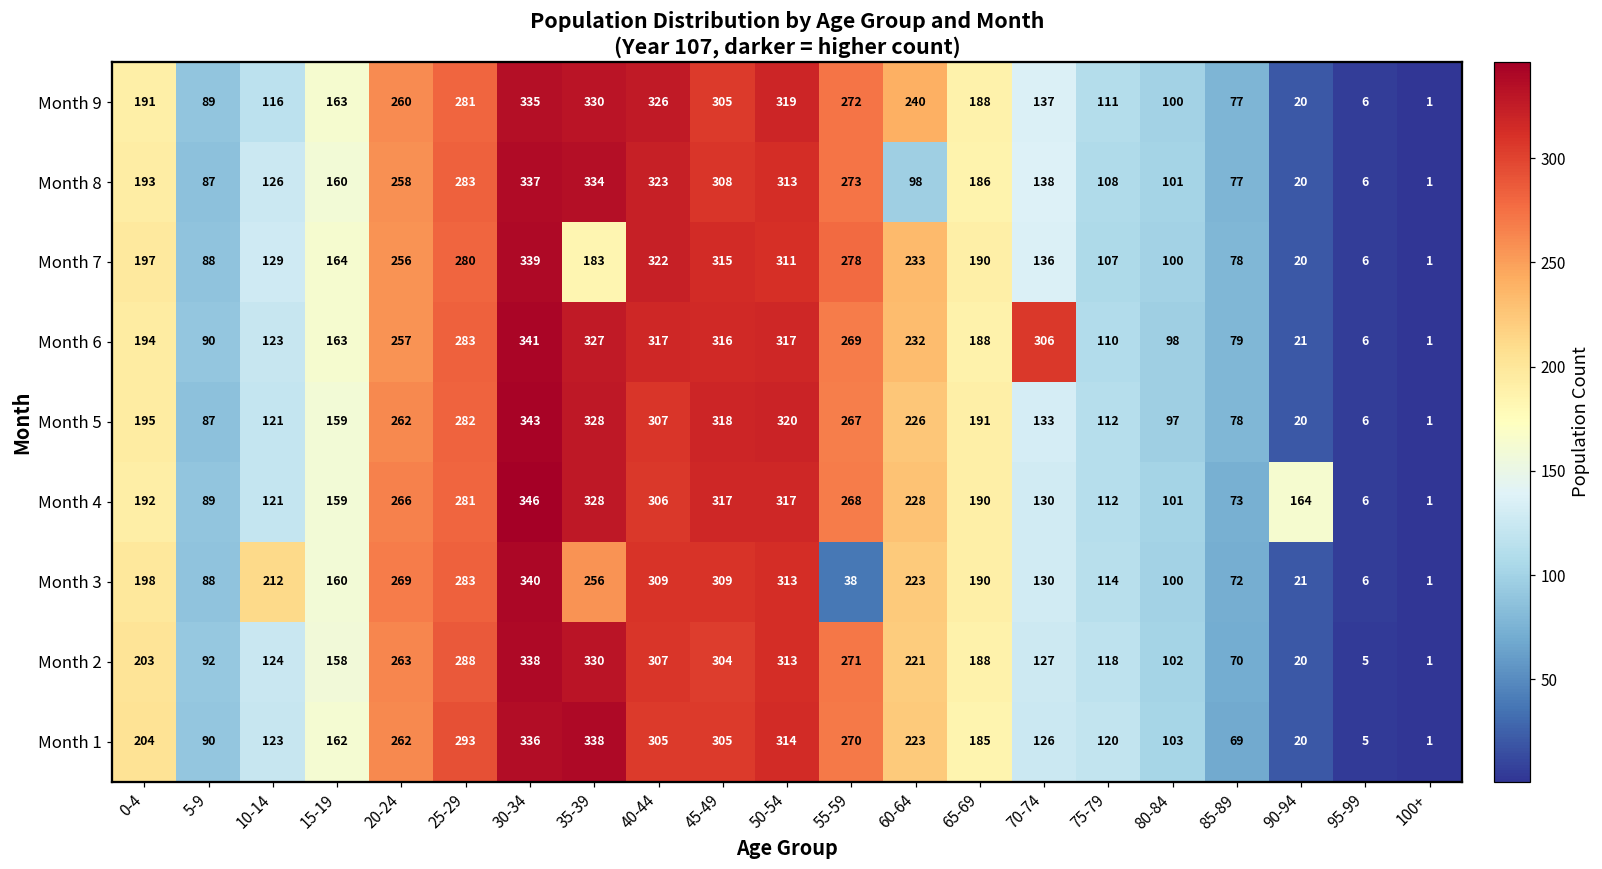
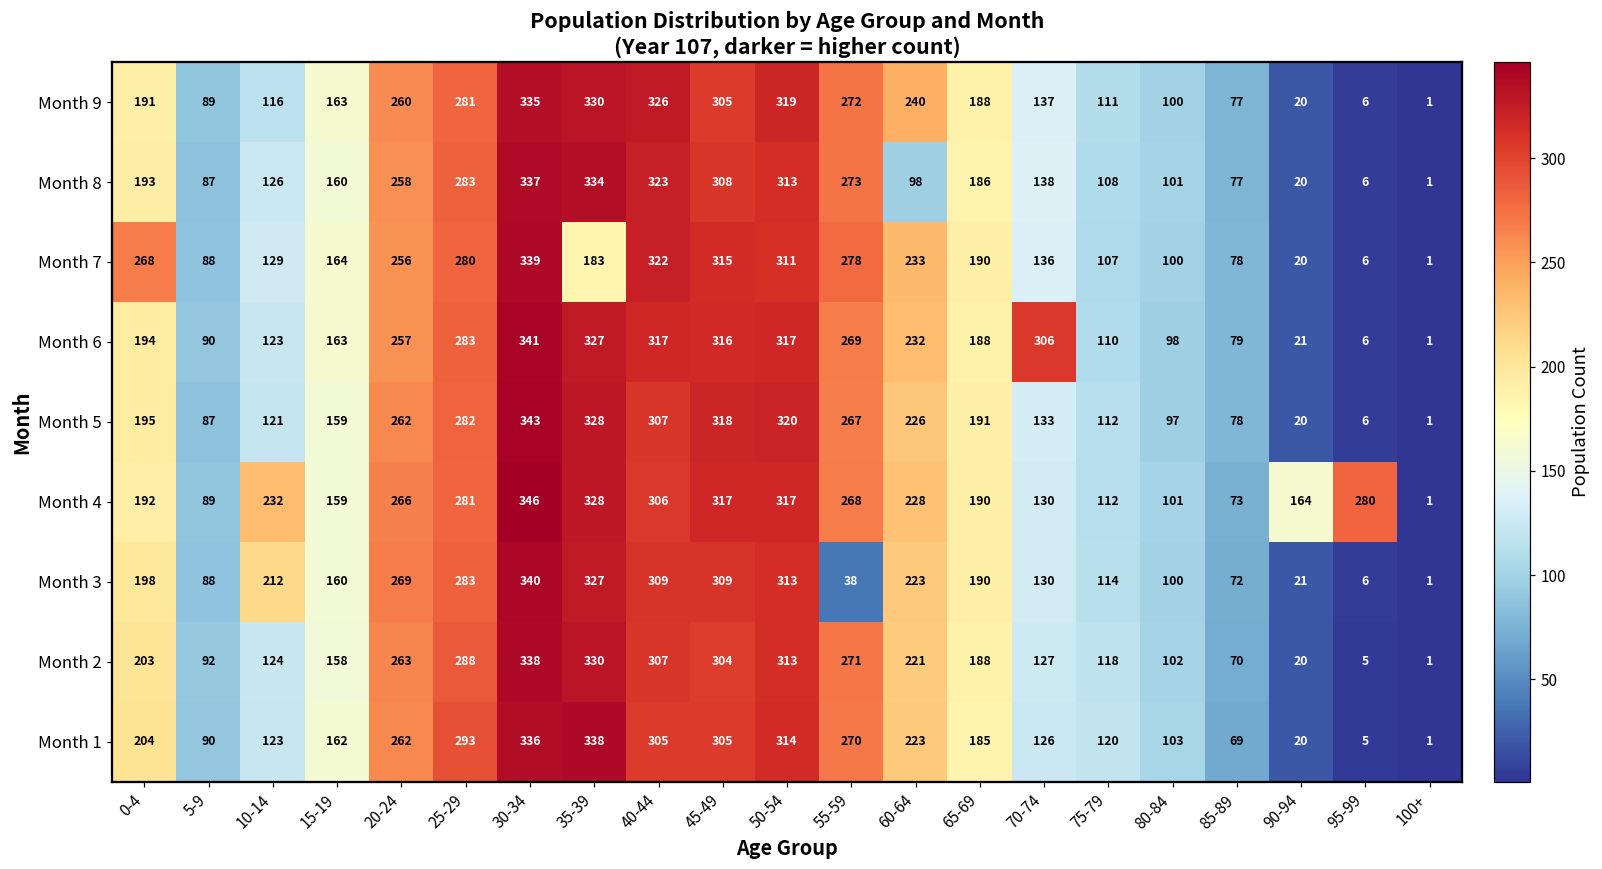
Month 7, 0-4: 197 -> 268
Month 4, 10-14: 121 -> 232
Month 4, 95-99: 6 -> 280
Month 3, 35-39: 256 -> 327
